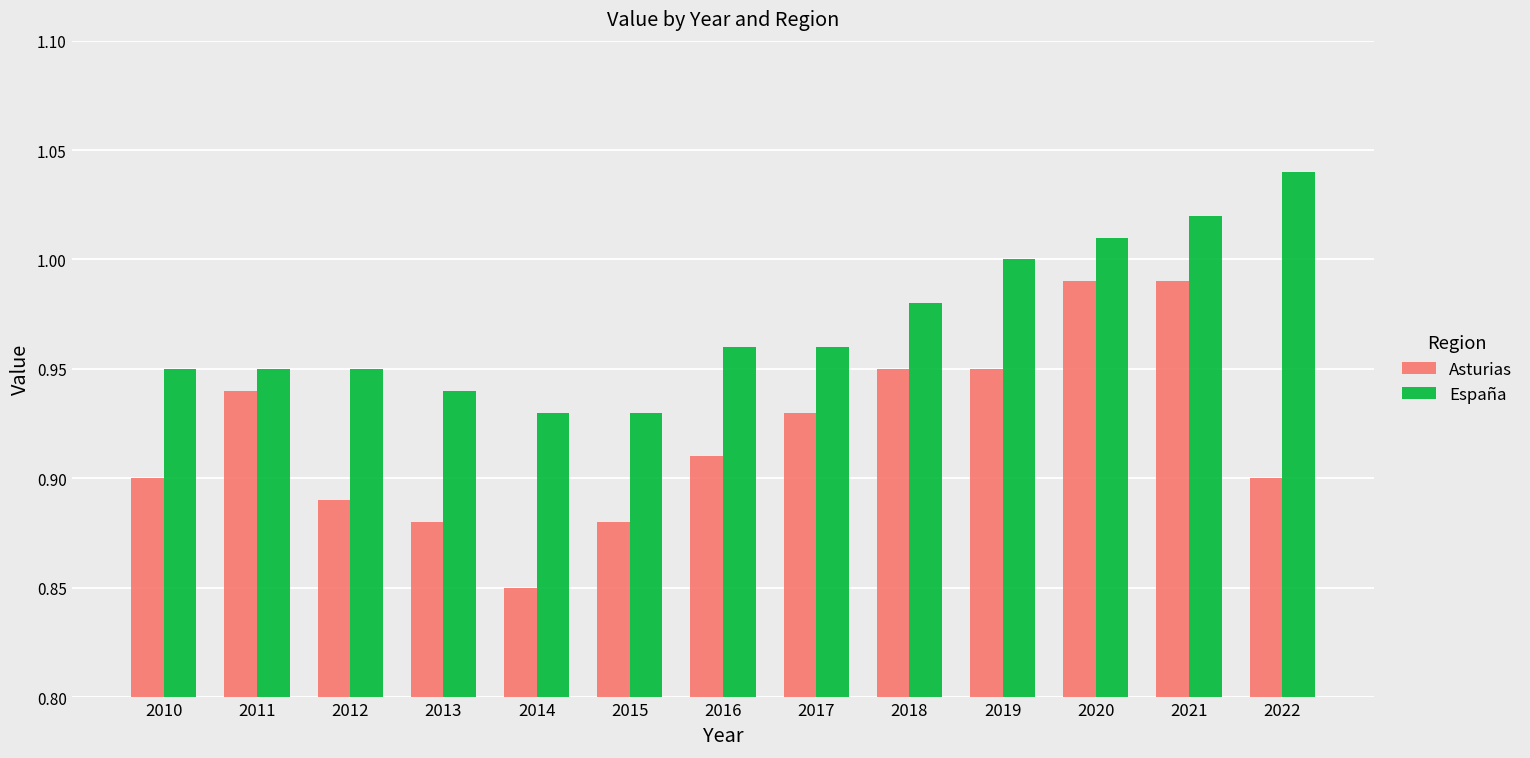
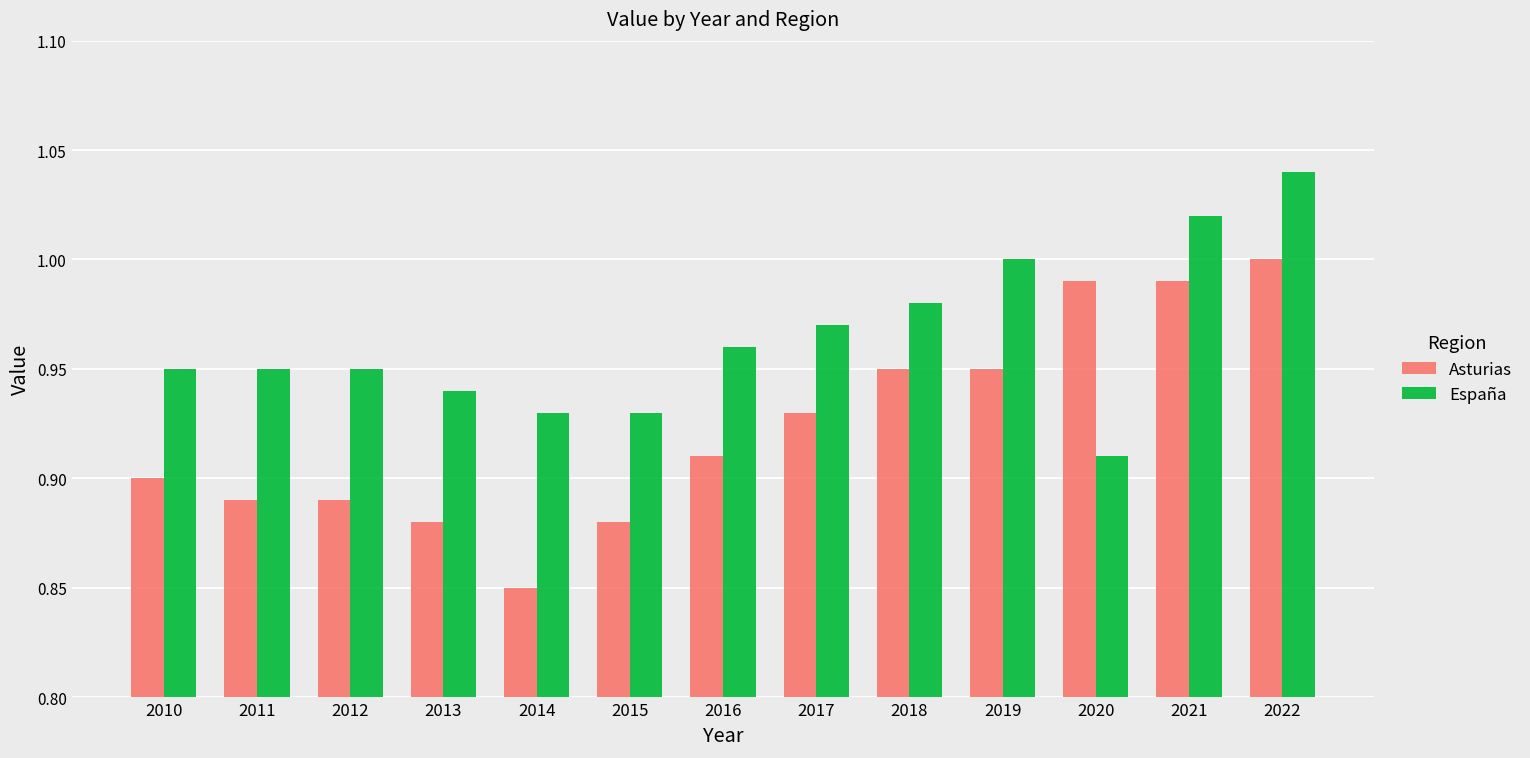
Asturias, 2011: 0.94 -> 0.89
España, 2017: 0.96 -> 0.97
España, 2020: 1.01 -> 0.91
Asturias, 2022: 0.9 -> 1.0
